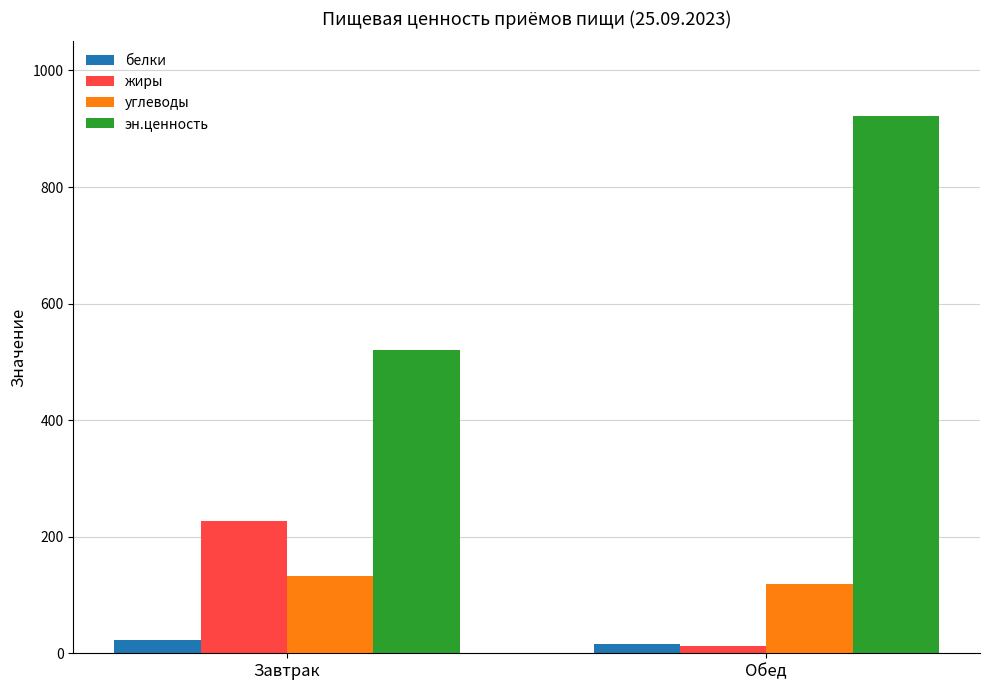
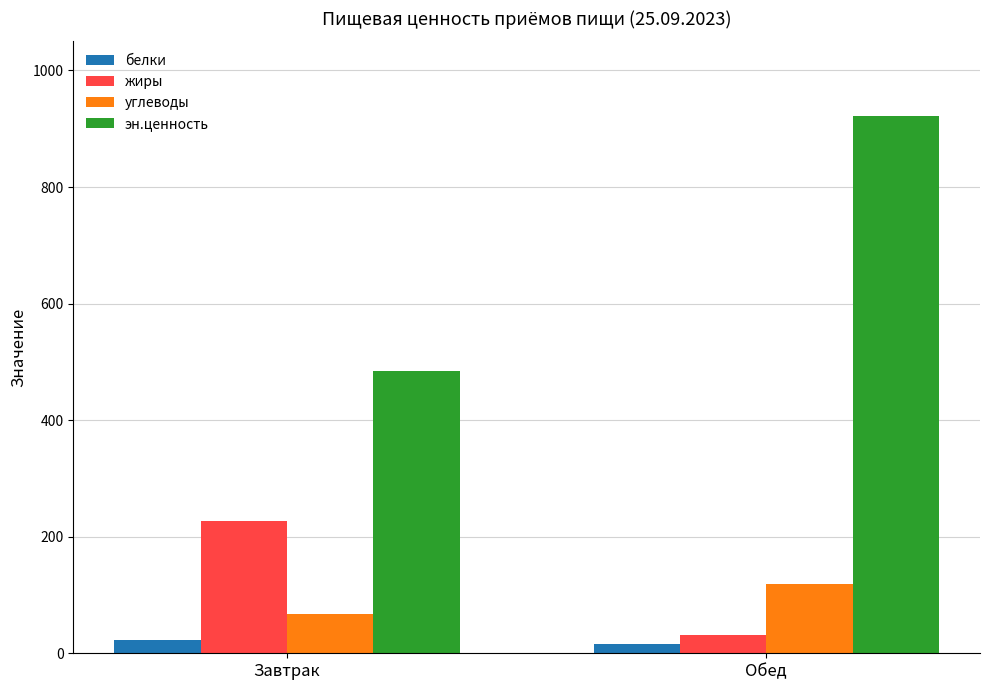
углеводы, Завтрак: 130 -> 70
эн.ценность, Завтрак: 520 -> 480
жиры, Обед: 10 -> 30
